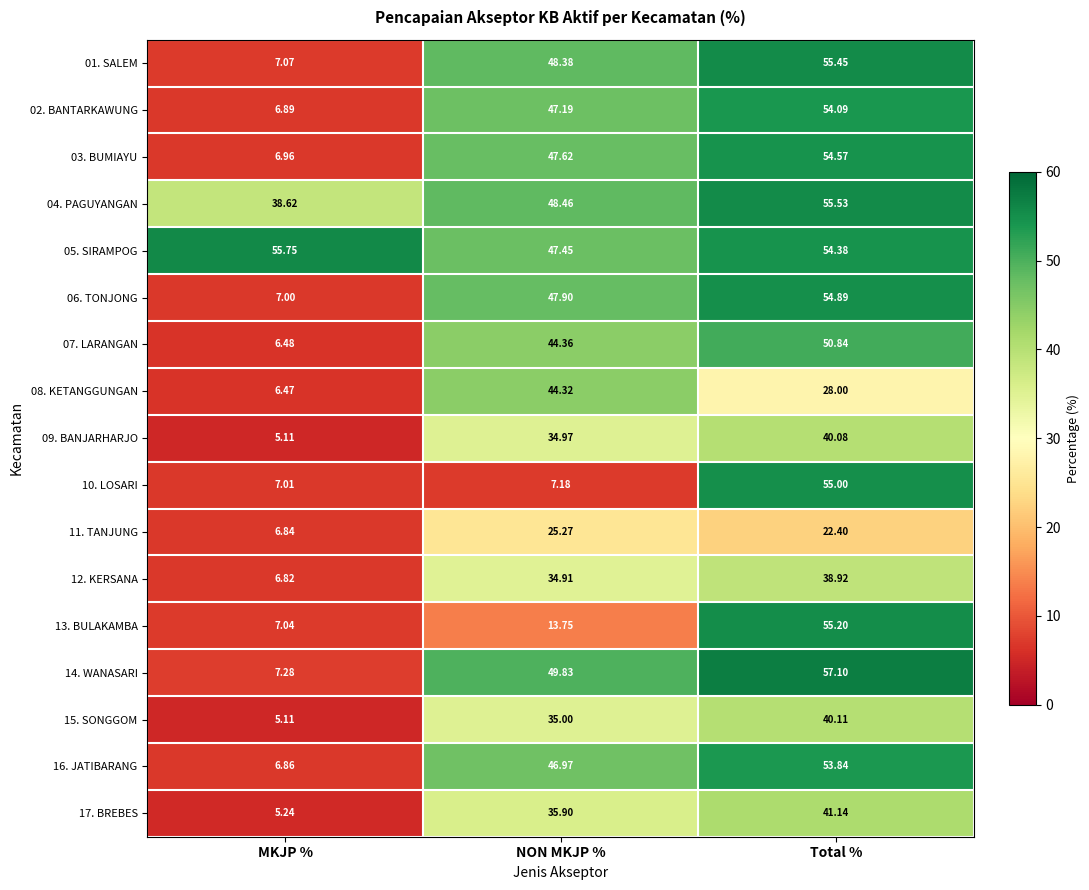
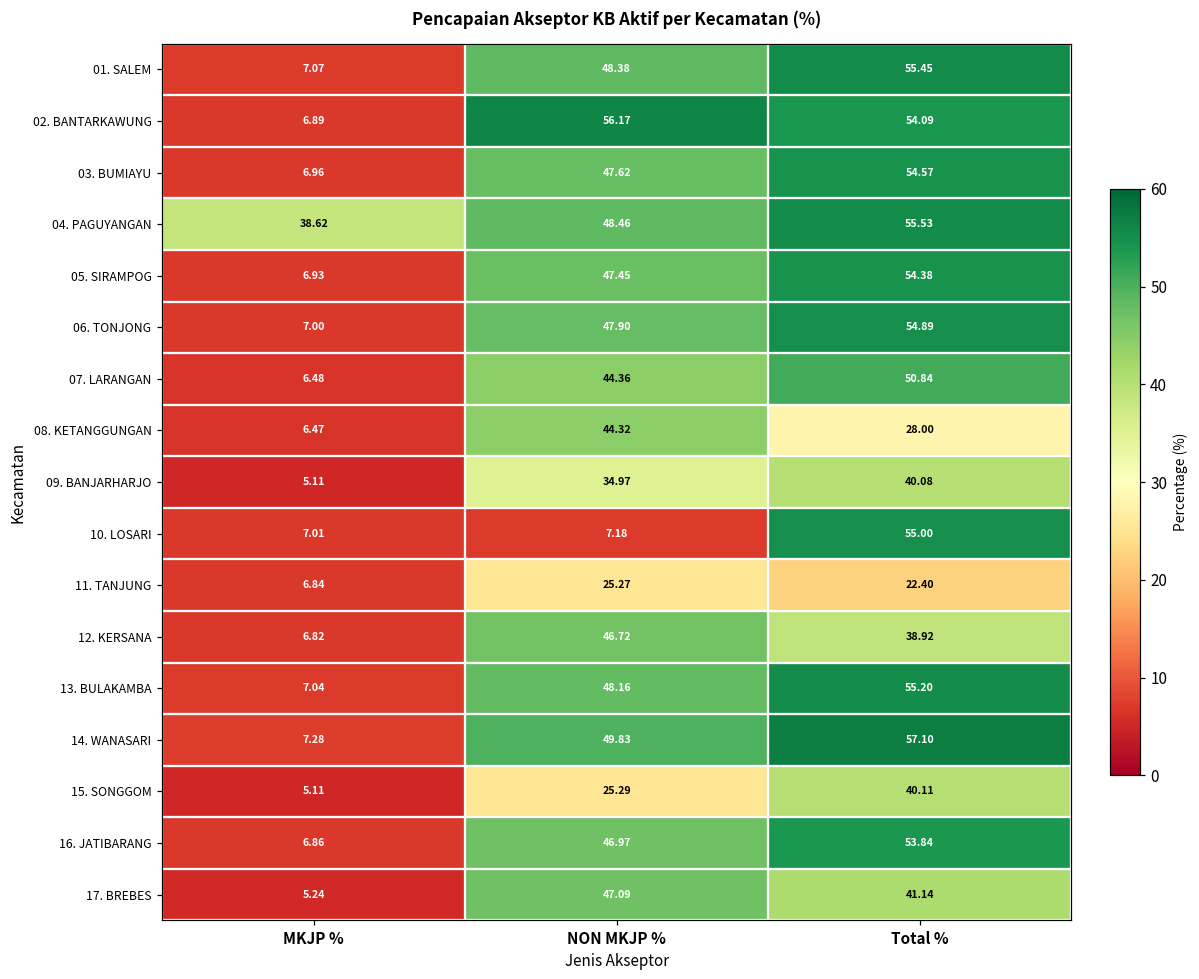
02. BANTARKAWUNG, NON MKJP %: 47.19 -> 56.17
05. SIRAMPOG, MKJP %: 55.75 -> 6.93
12. KERSANA, NON MKJP %: 34.91 -> 46.72
13. BULAKAMBA, NON MKJP %: 13.75 -> 48.16
15. SONGGOM, NON MKJP %: 35.00 -> 25.29
17. BREBES, NON MKJP %: 35.90 -> 47.09
